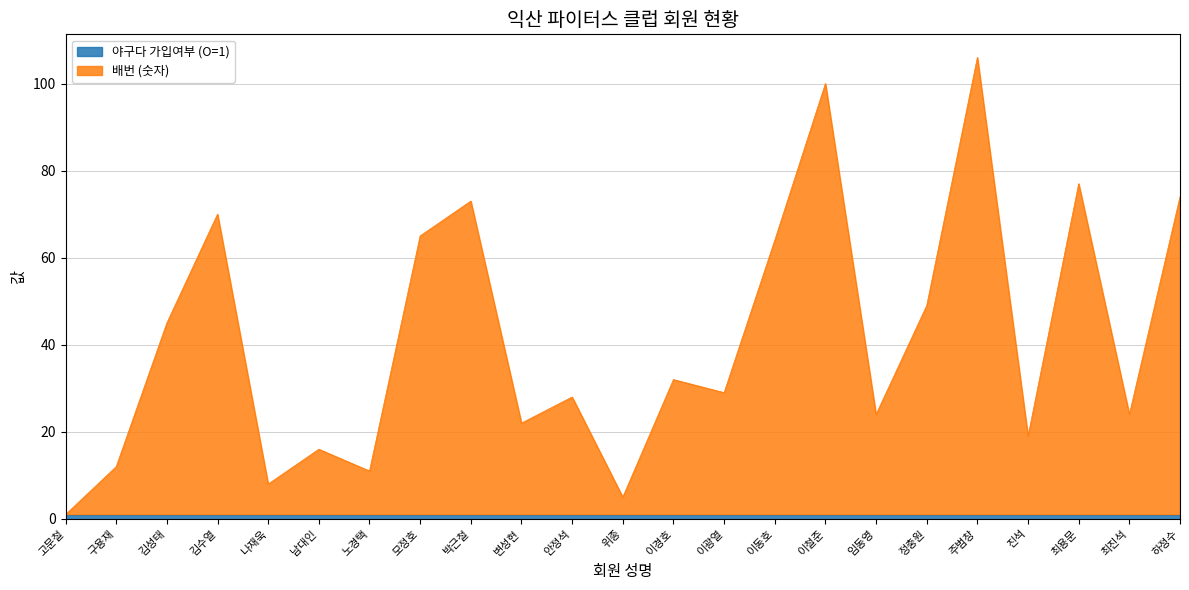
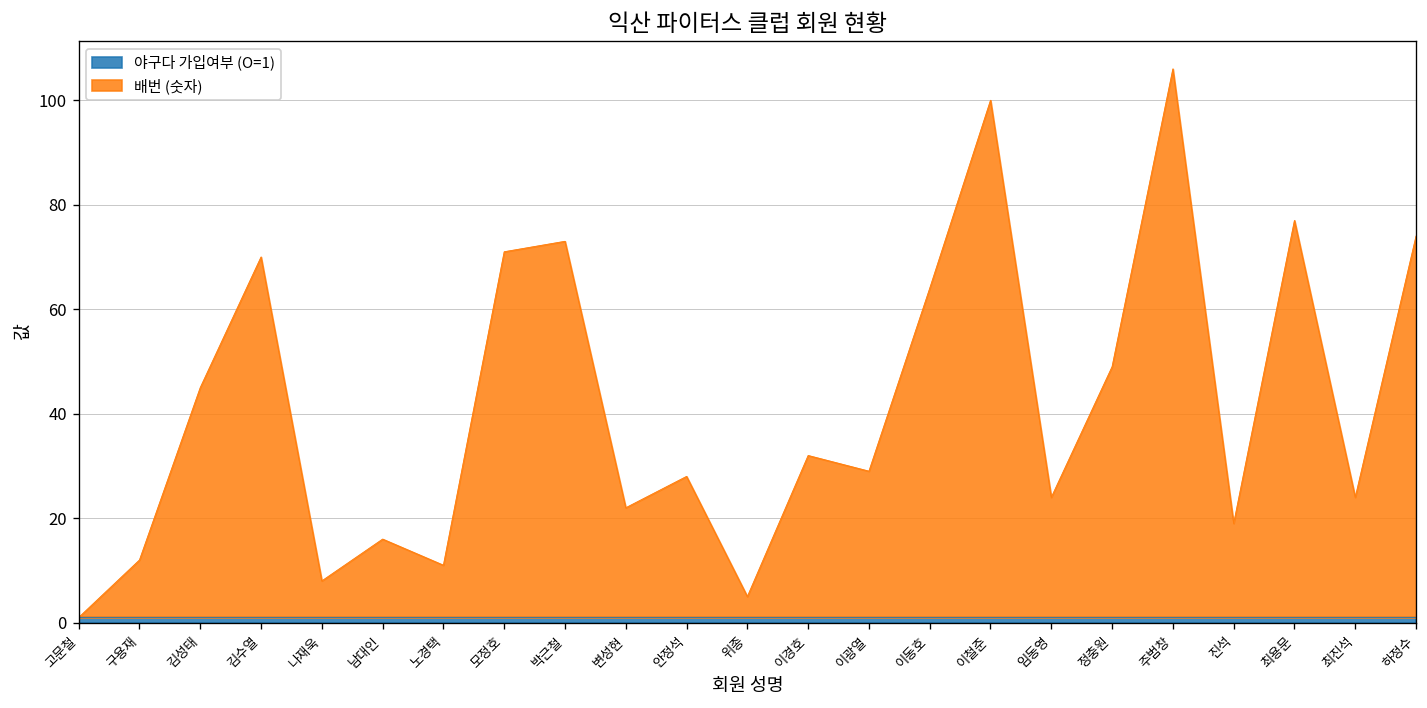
배번 (숫자), 모정호: 65 -> 71
